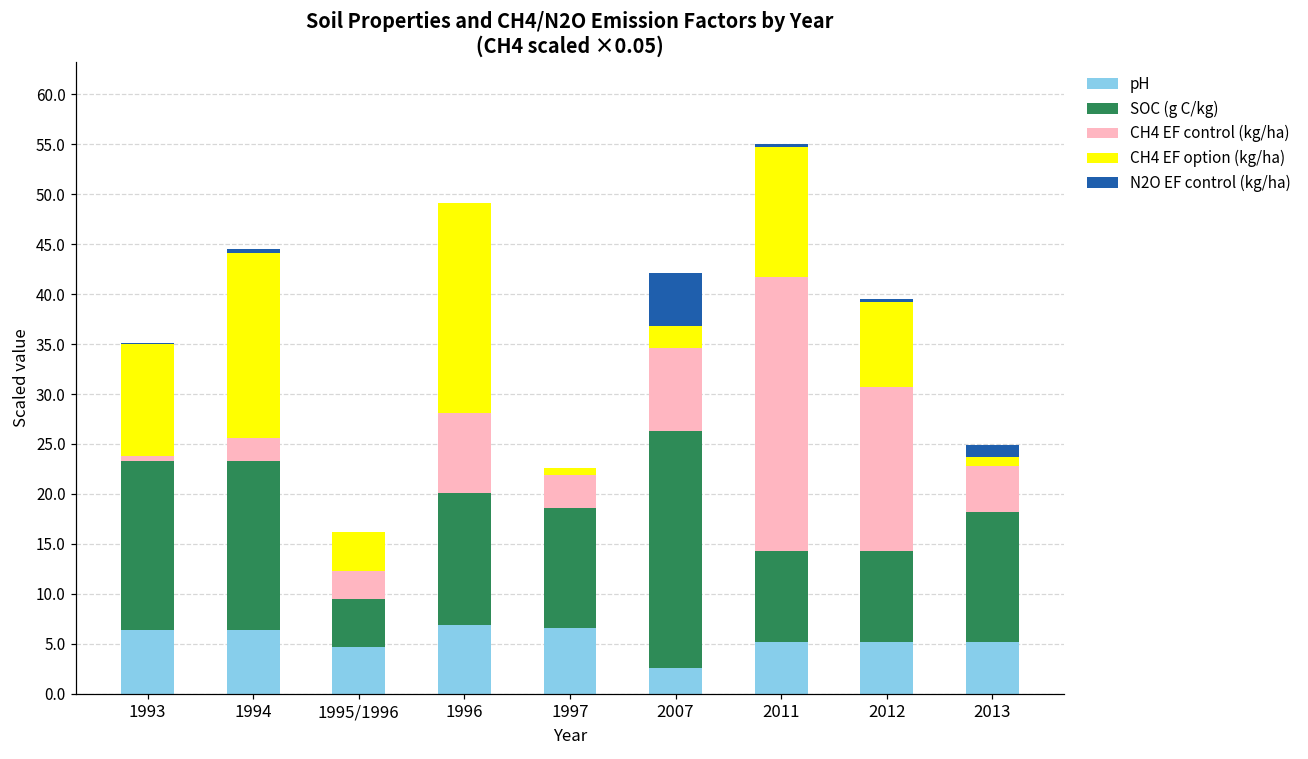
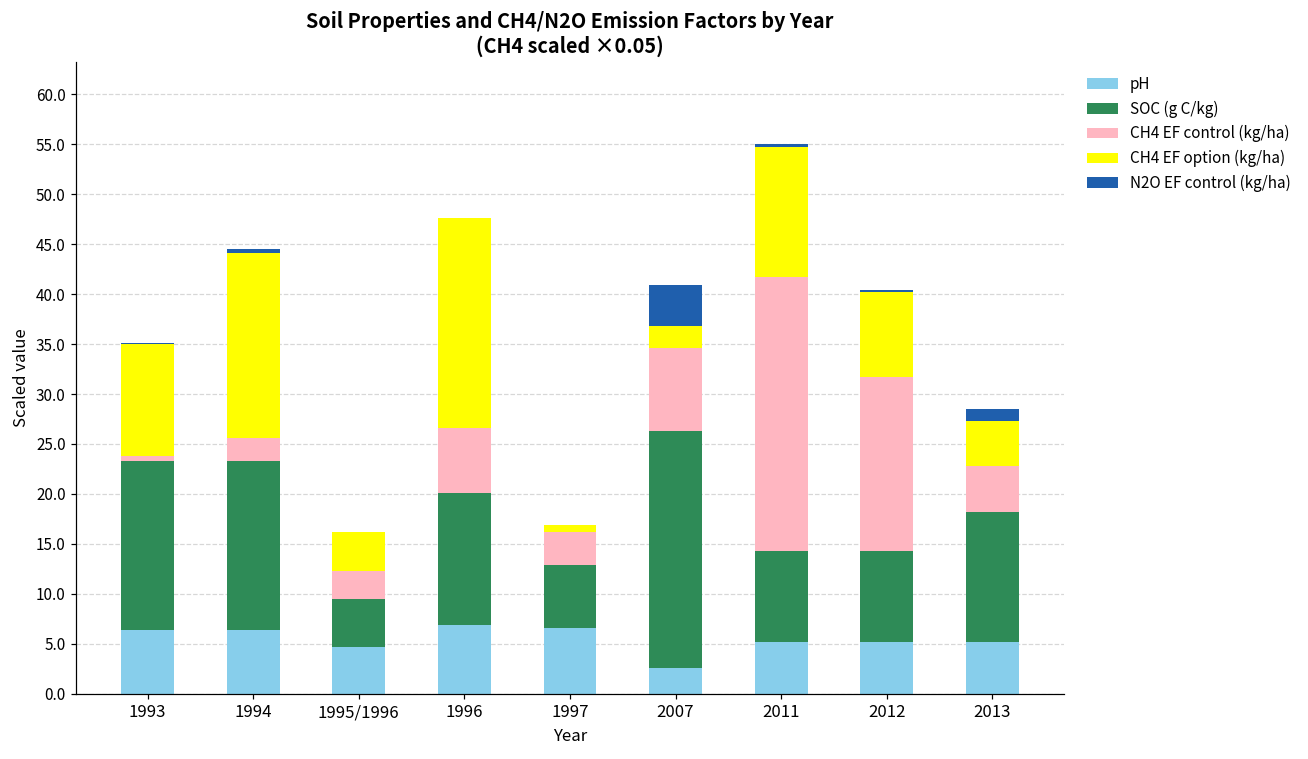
CH4 EF control (kg/ha), 1996: 8 -> 7
SOC (g C/kg), 1997: 12 -> 6
N2O EF control (kg/ha), 2007: 5 -> 4
CH4 EF control (kg/ha), 2012: 16.5 -> 17.4
CH4 EF option (kg/ha), 2013: 1 -> 5
